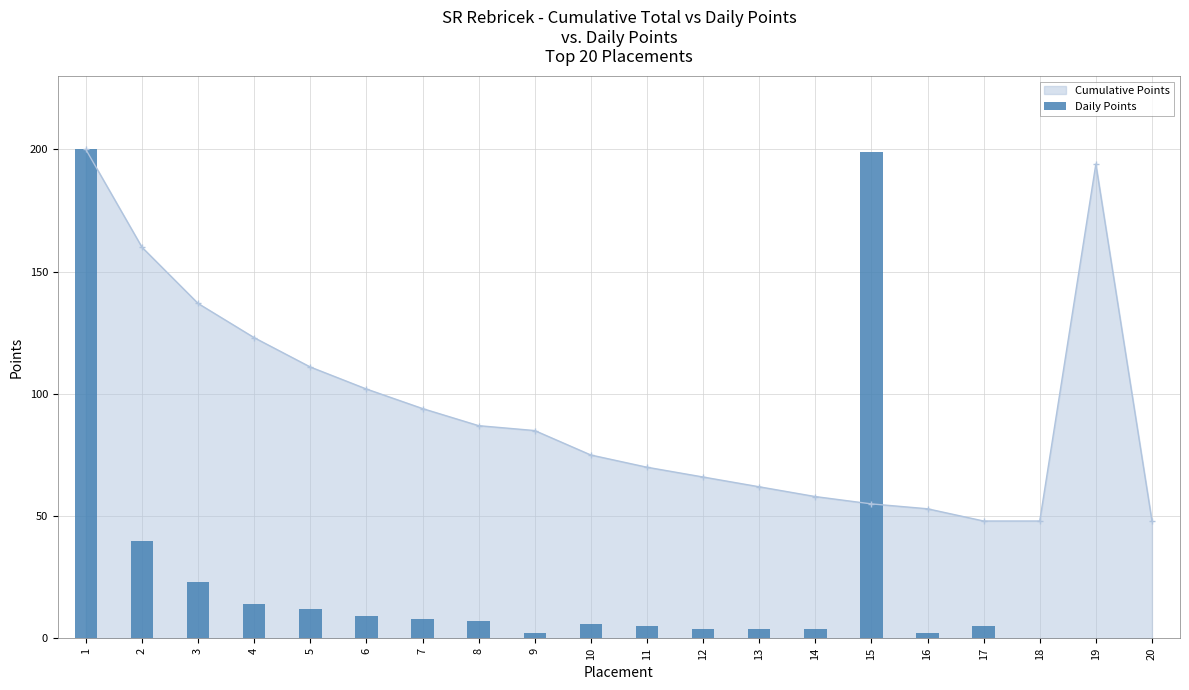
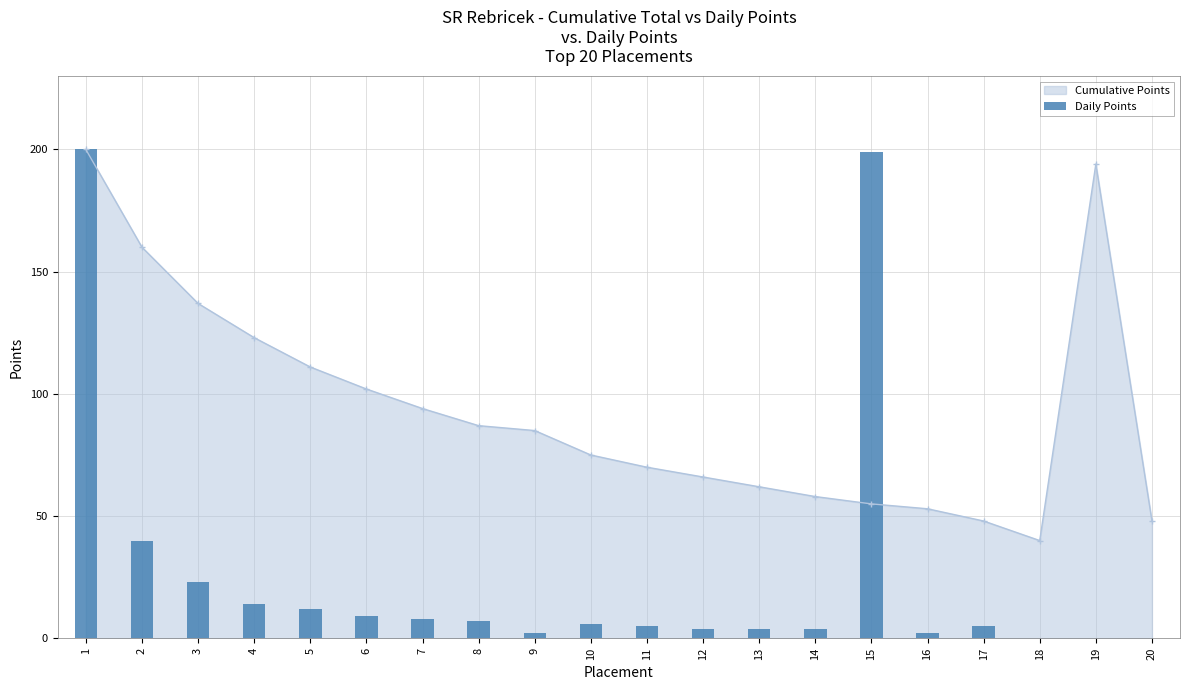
Cumulative Points, 18: 48 -> 40
